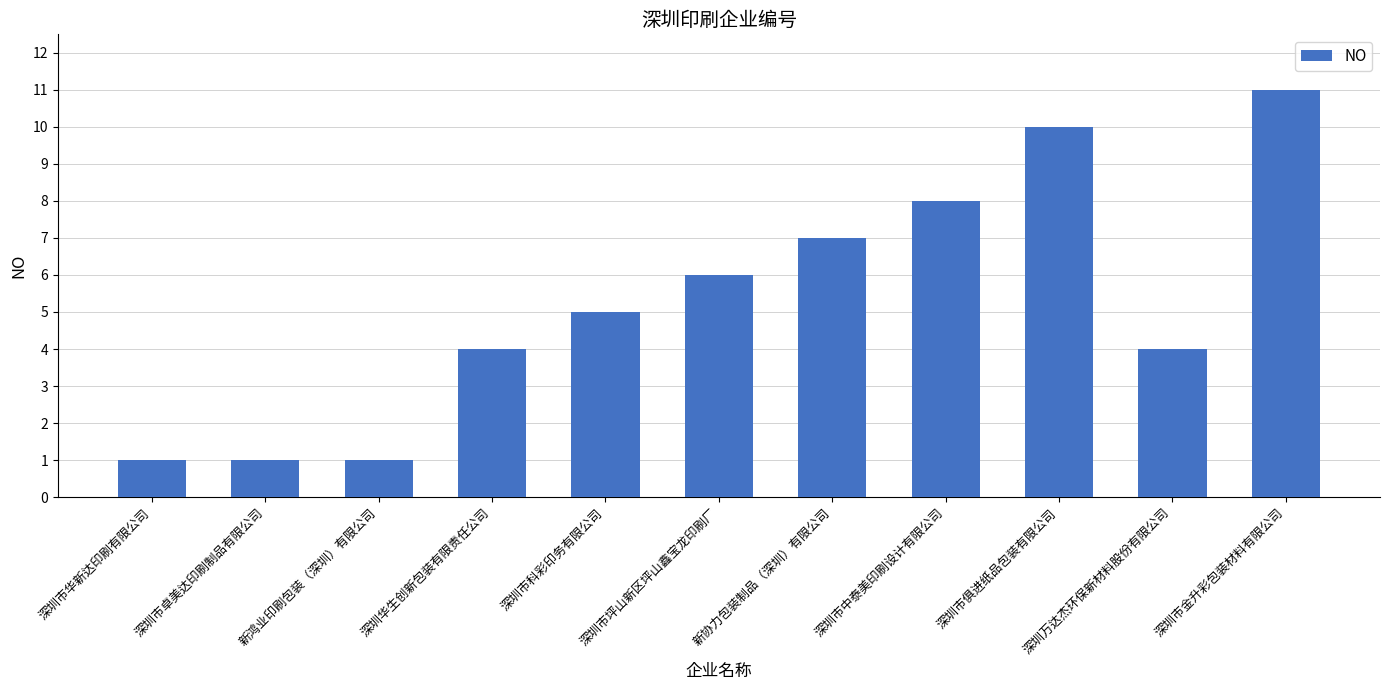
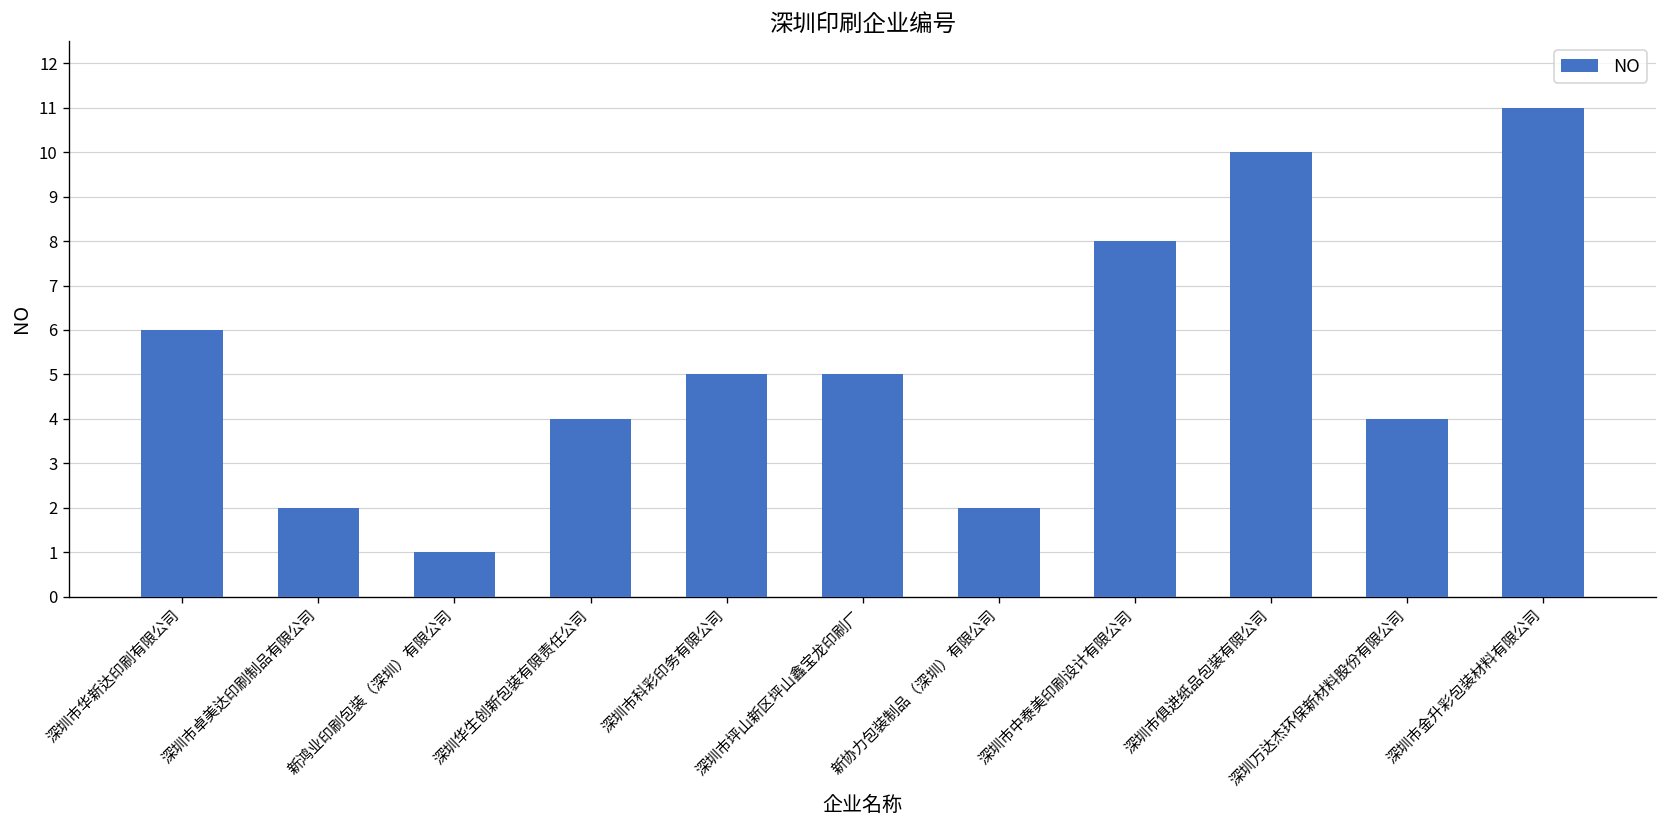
深圳市华新达印刷有限公司: 1 -> 6
深圳市卓美达印刷制品有限公司: 1 -> 2
深圳市坪山新区坪山鑫宝龙印刷厂: 6 -> 5
新协力包装制品（深圳）有限公司: 7 -> 2
